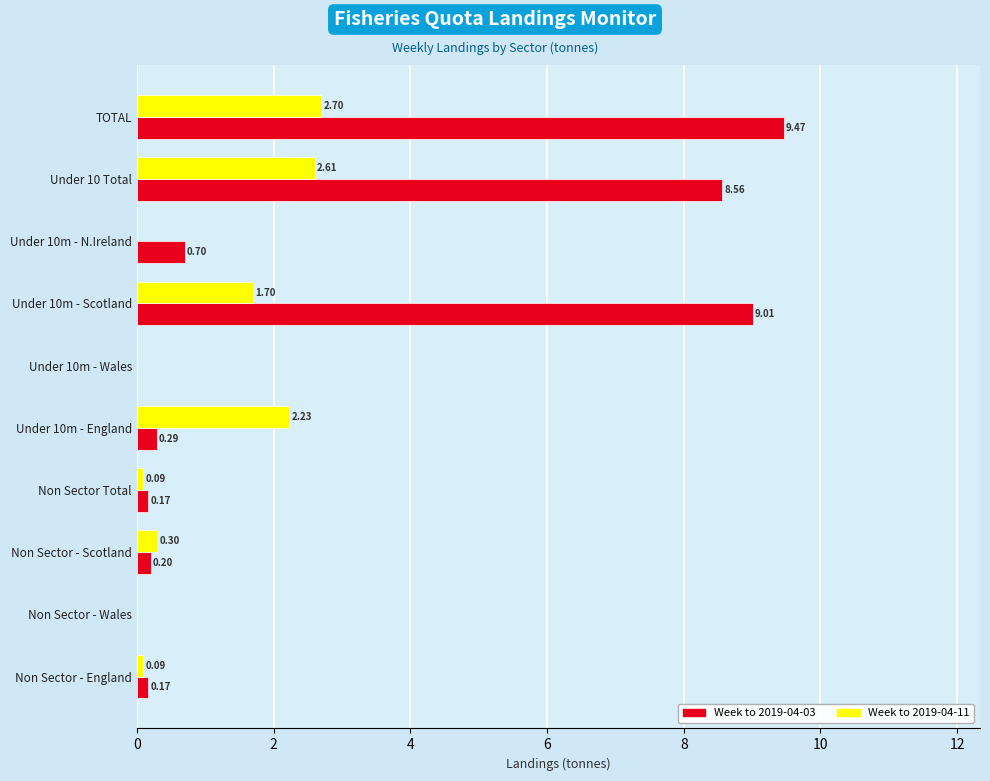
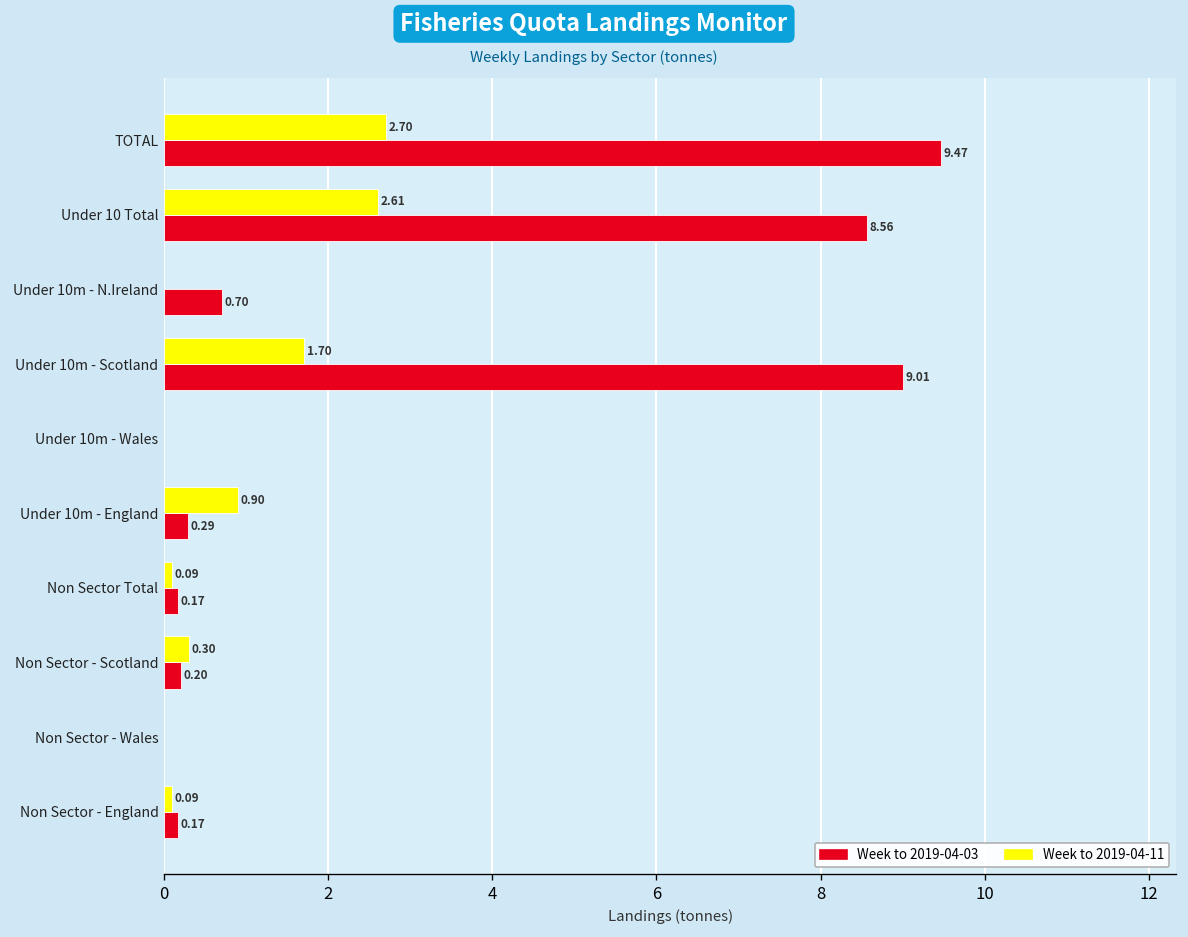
Week to 2019-04-11, Under 10m - England: 2.23 -> 0.90
